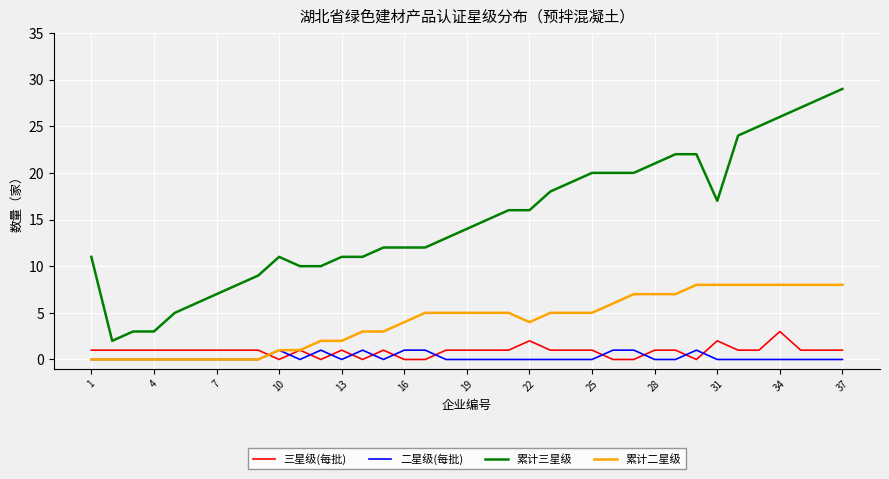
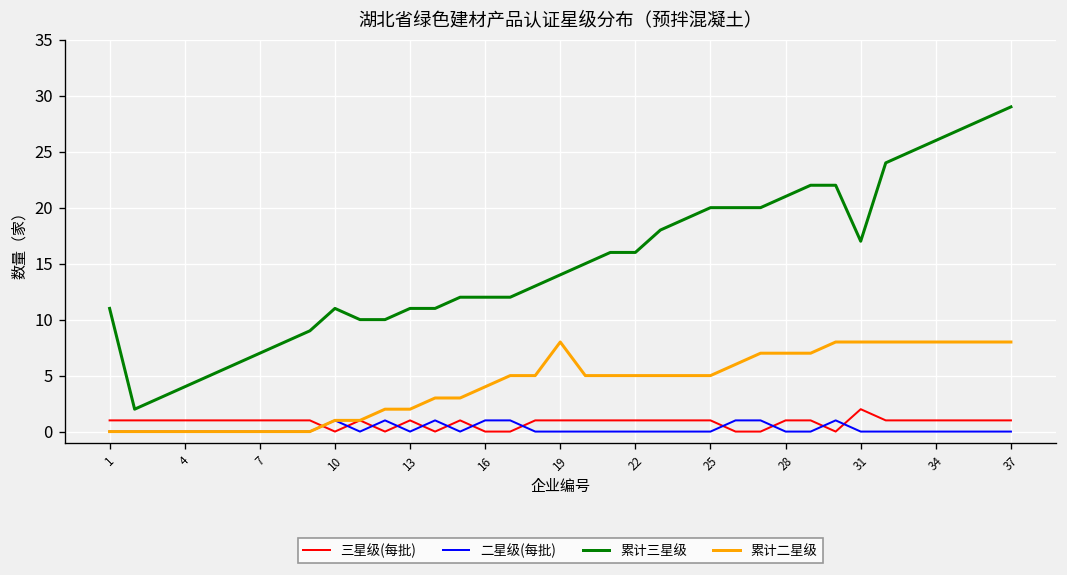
累计三星级, 4: 3 -> 4
累计二星级, 19: 5 -> 8
三星级(每批), 22: 2 -> 1
累计二星级, 22: 4 -> 5
三星级(每批), 34: 3 -> 1
